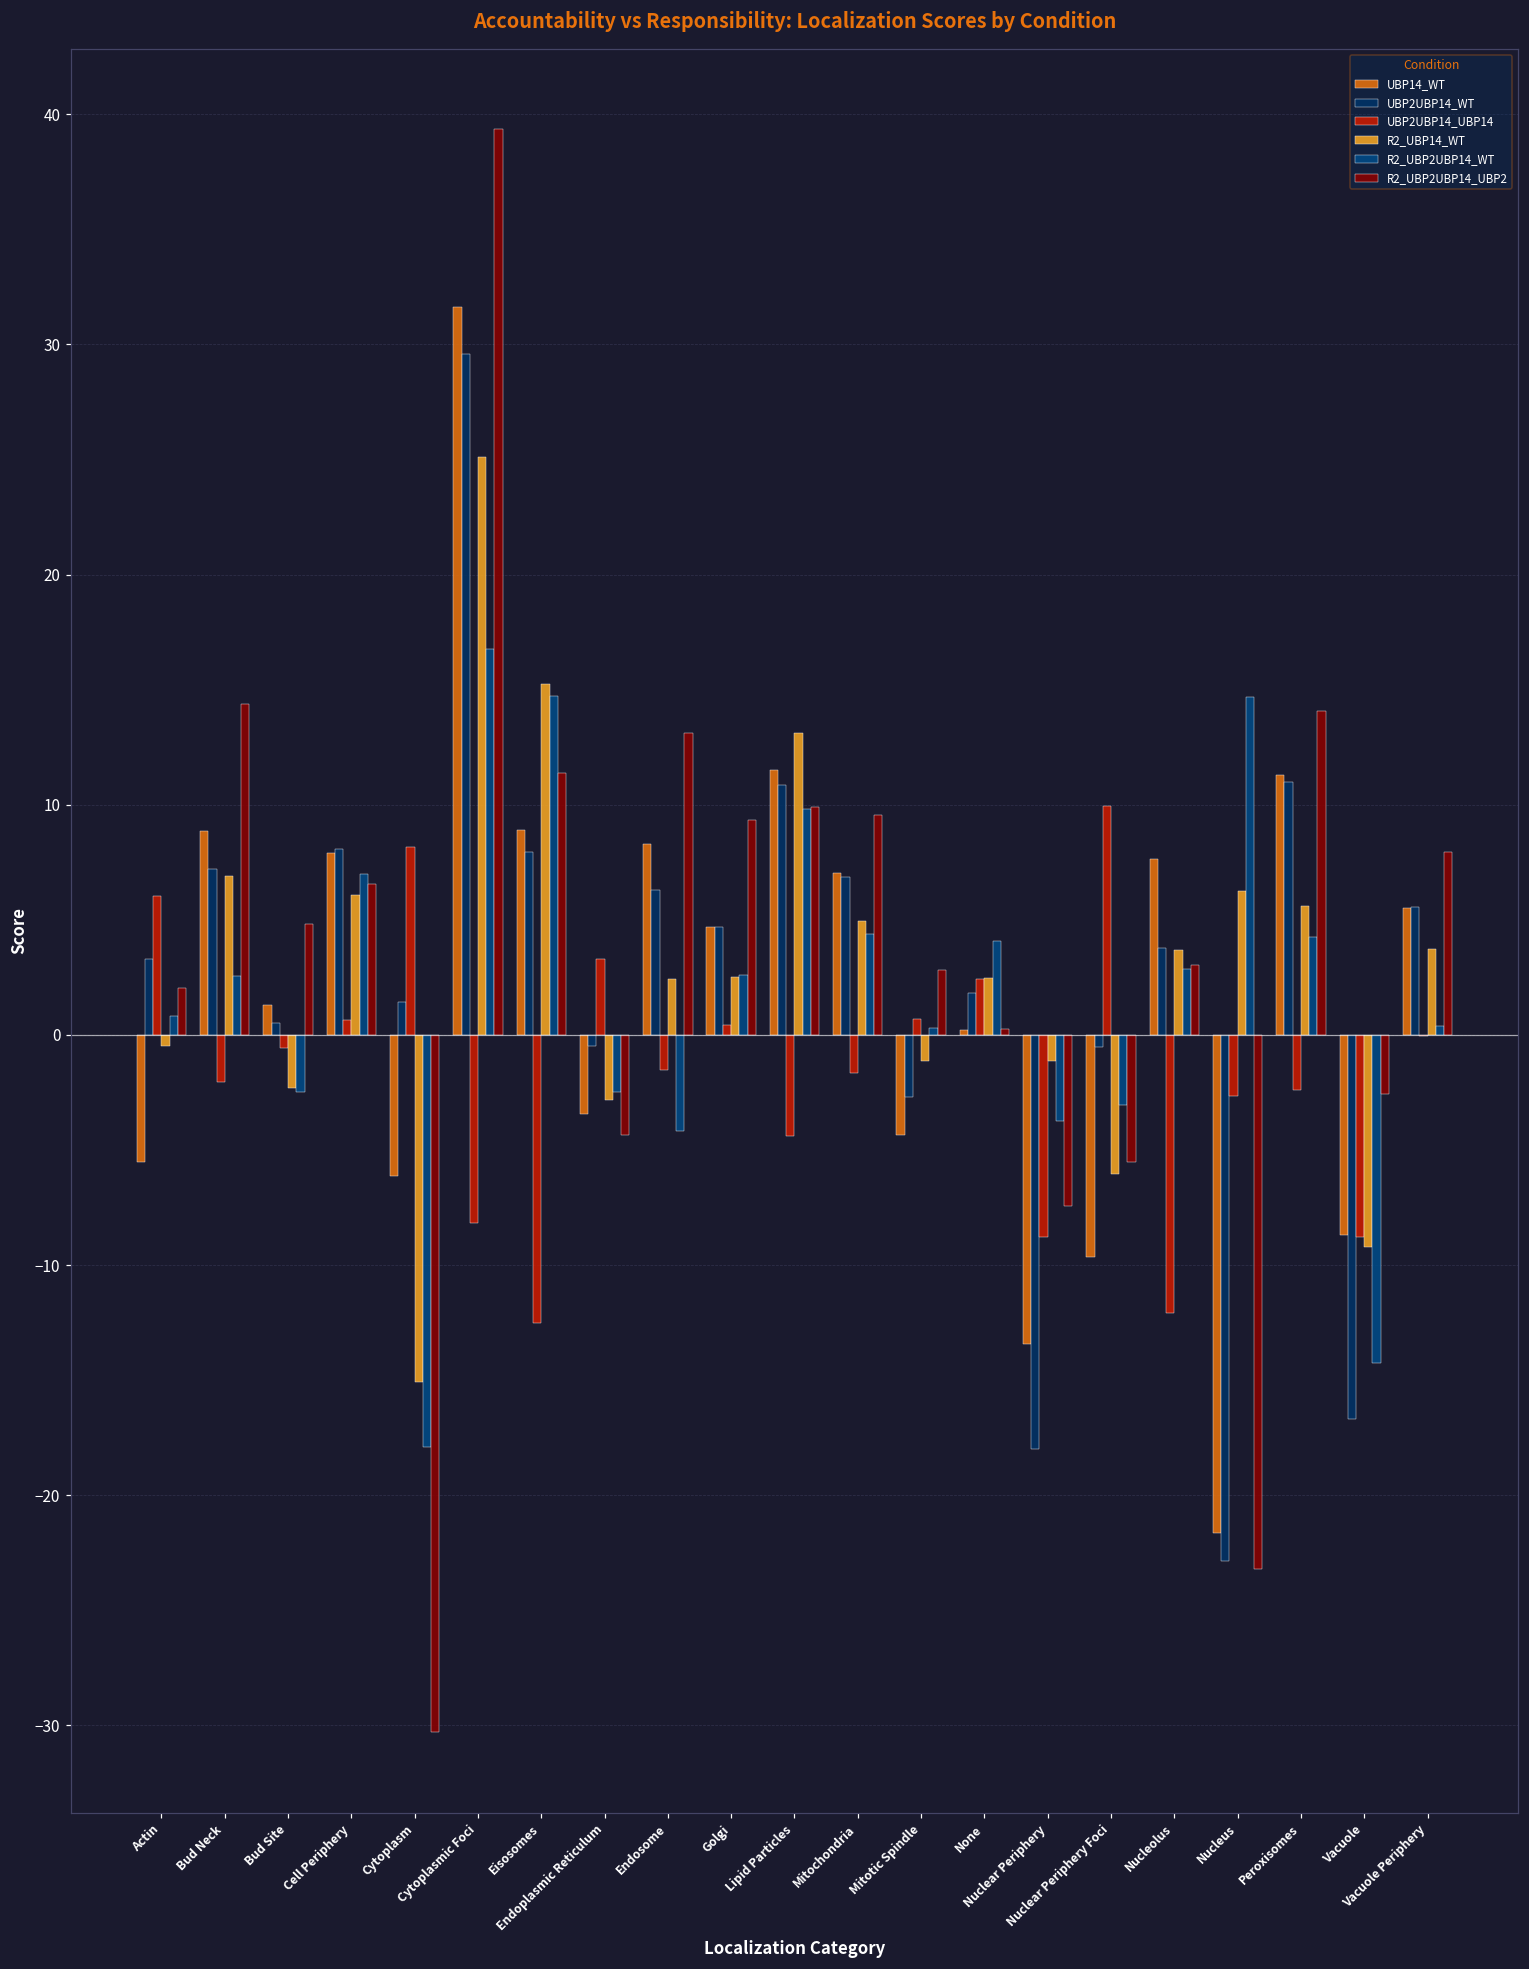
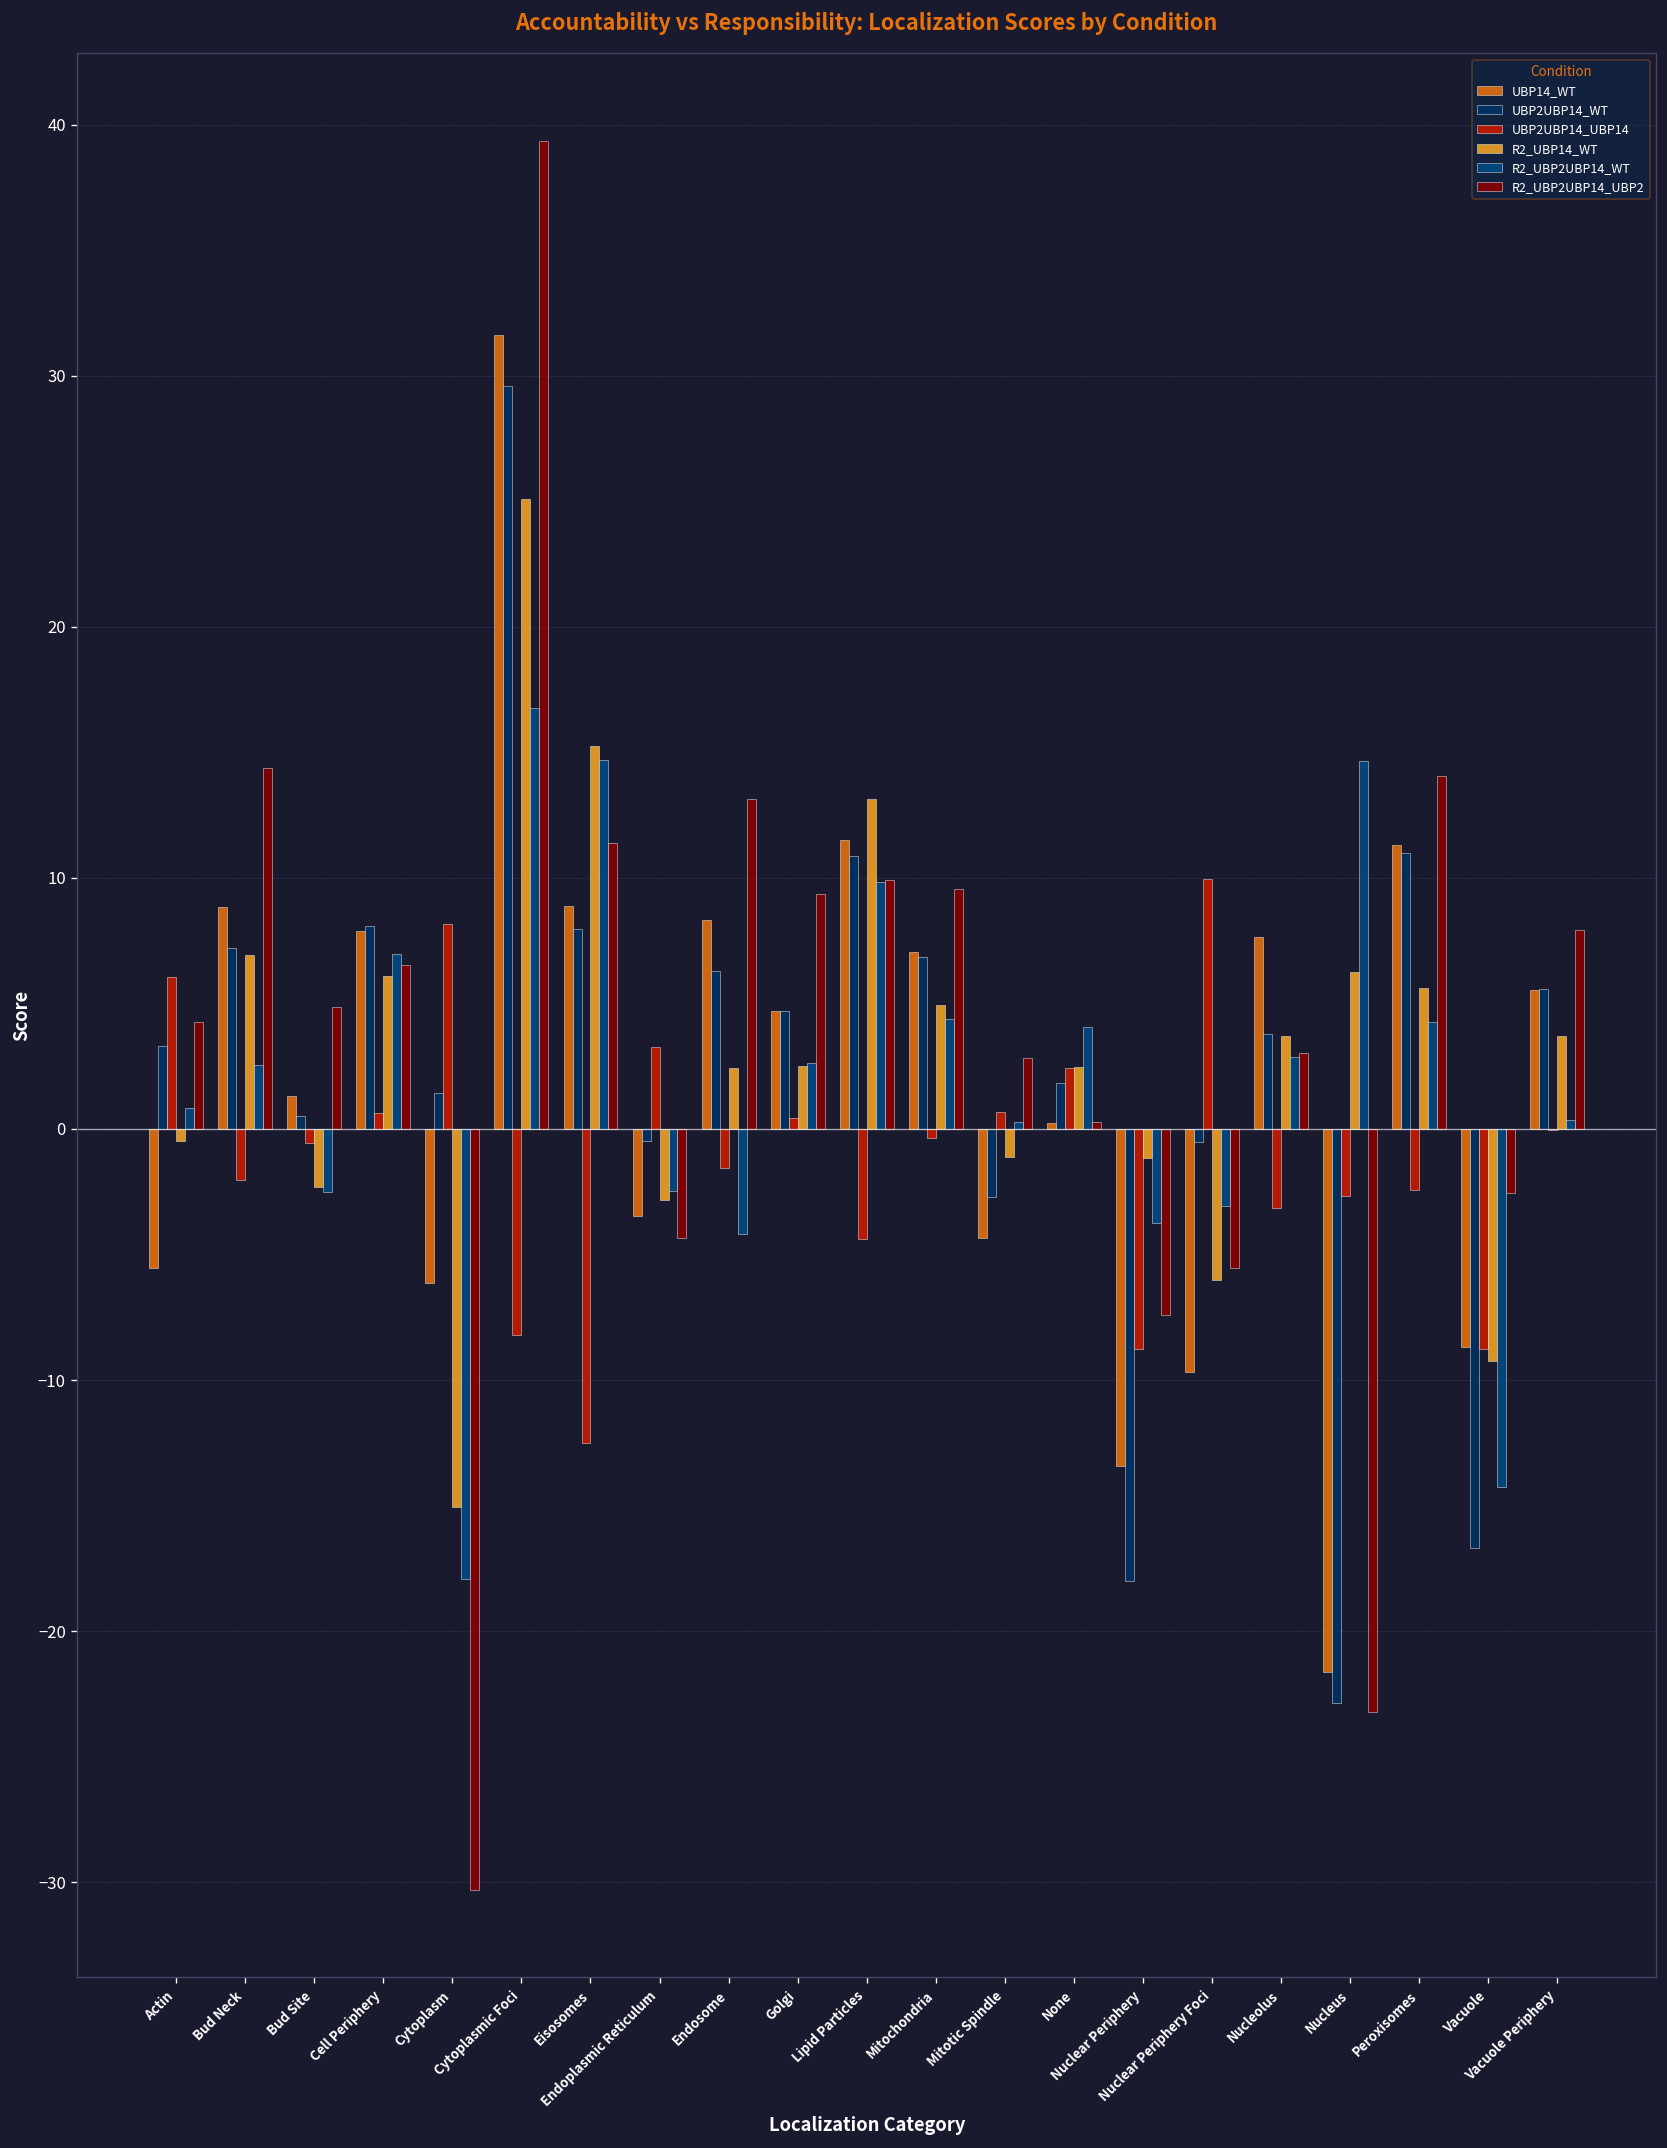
R2_UBP2UBP14_UBP2, Actin: 2.1 -> 4.3
UBP2UBP14_UBP14, Mitochondria: -1.6 -> -0.3
UBP2UBP14_UBP14, Nucleolus: -12.1 -> -3.2
